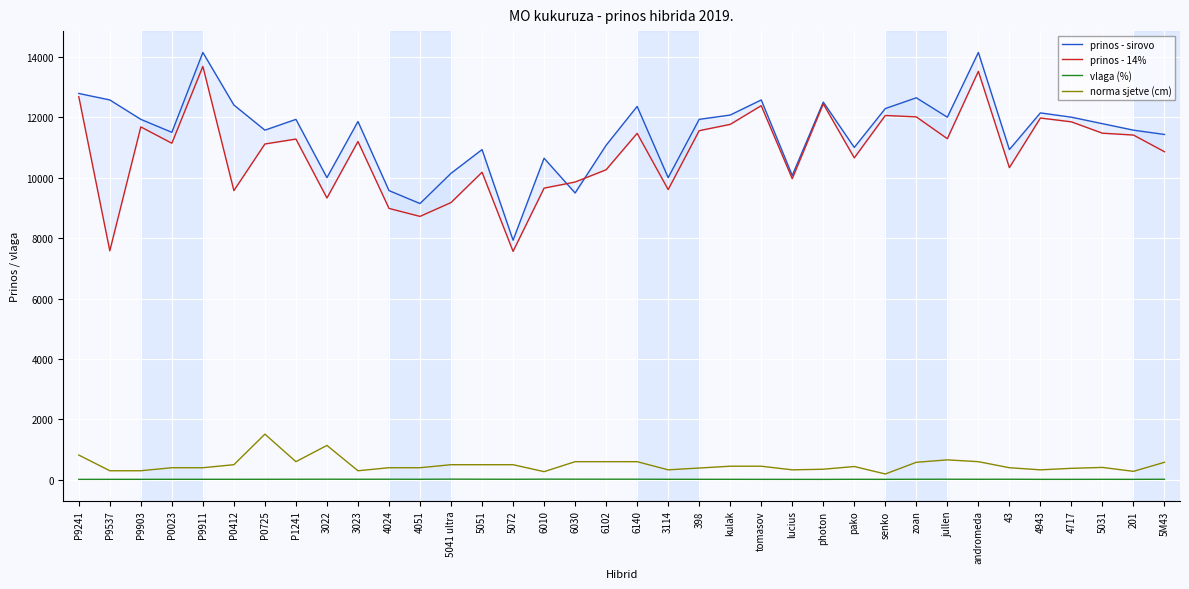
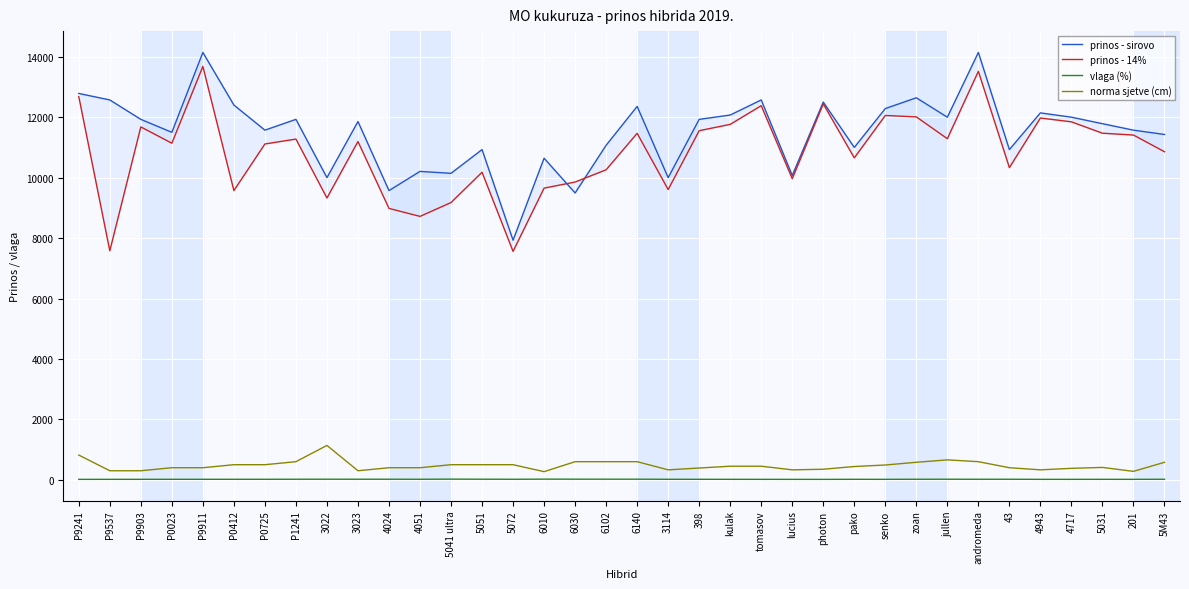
norma sjetve (cm), P0725: 1500 -> 500
prinos - sirovo, 4051: 9100 -> 10200
norma sjetve (cm), senko: 200 -> 500
